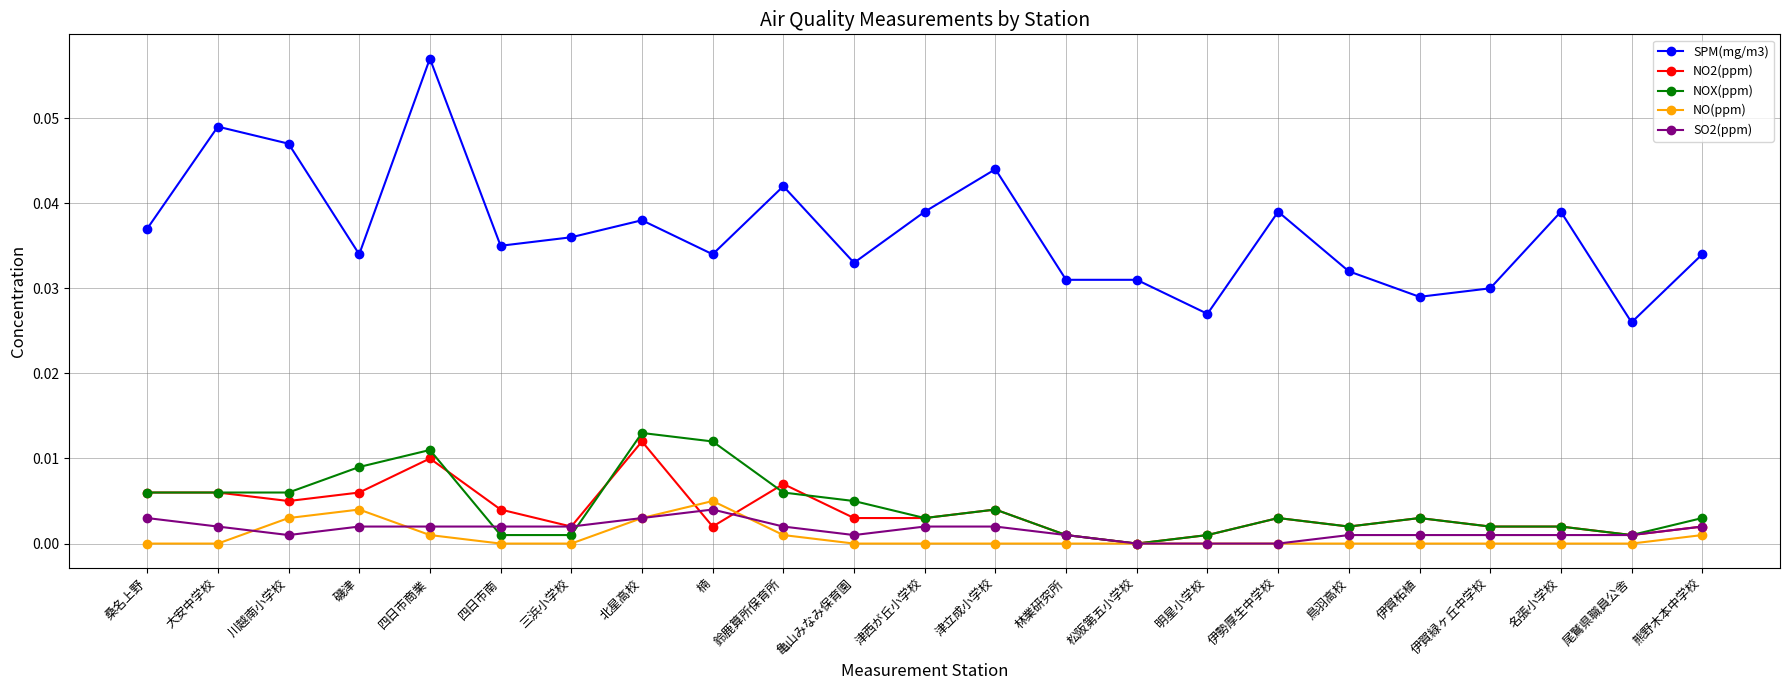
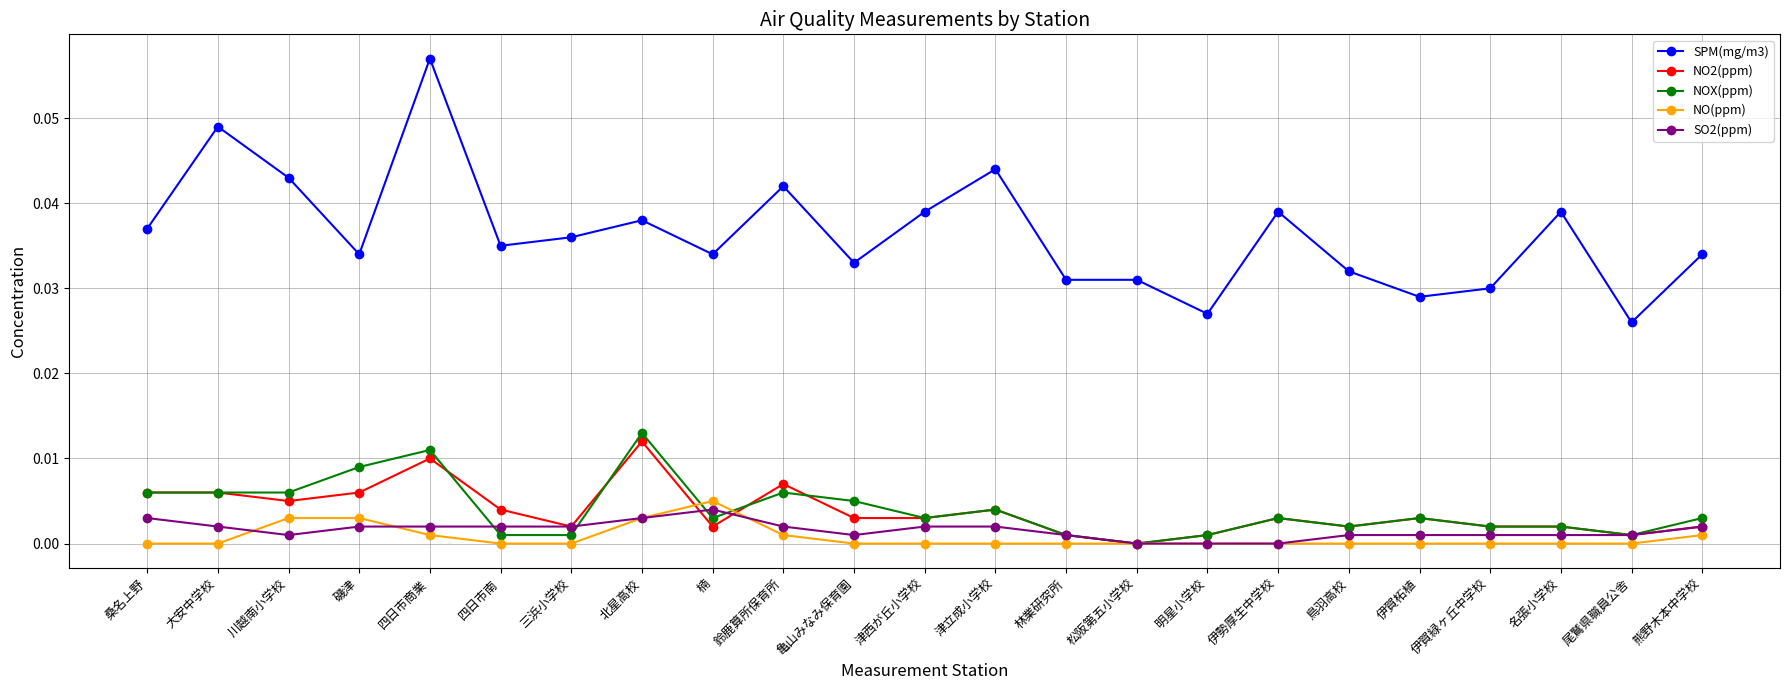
SPM(mg/m3), 川越南小学校: 0.047 -> 0.043
NO(ppm), 磯津: 0.004 -> 0.003
NOX(ppm), 楠: 0.012 -> 0.003
